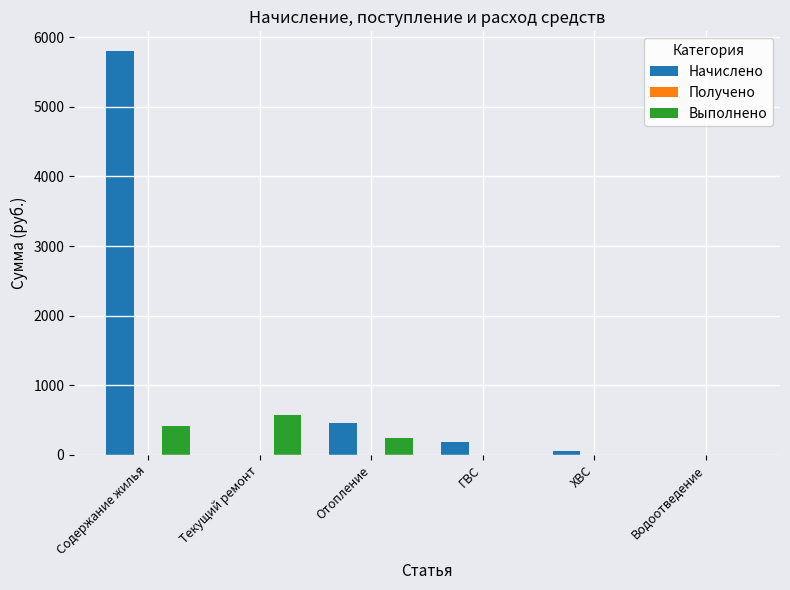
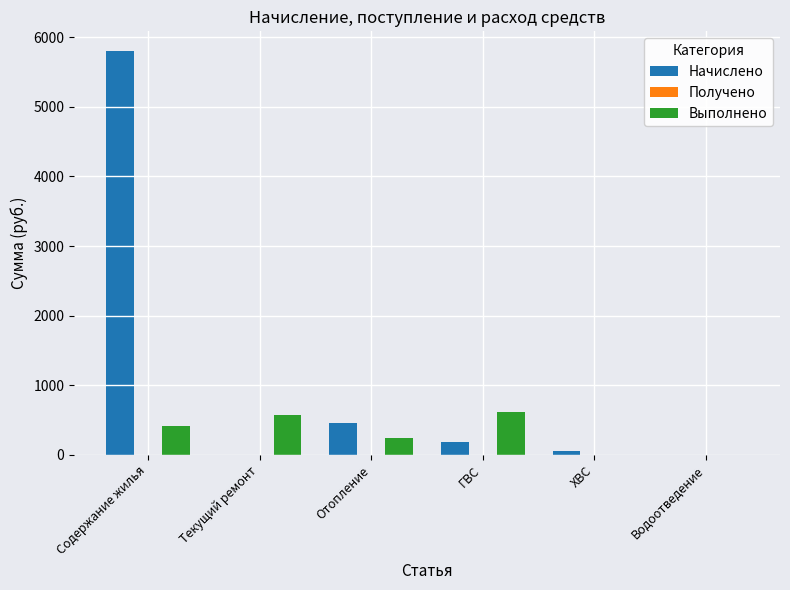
Выполнено, ГВС: 0 -> 600
